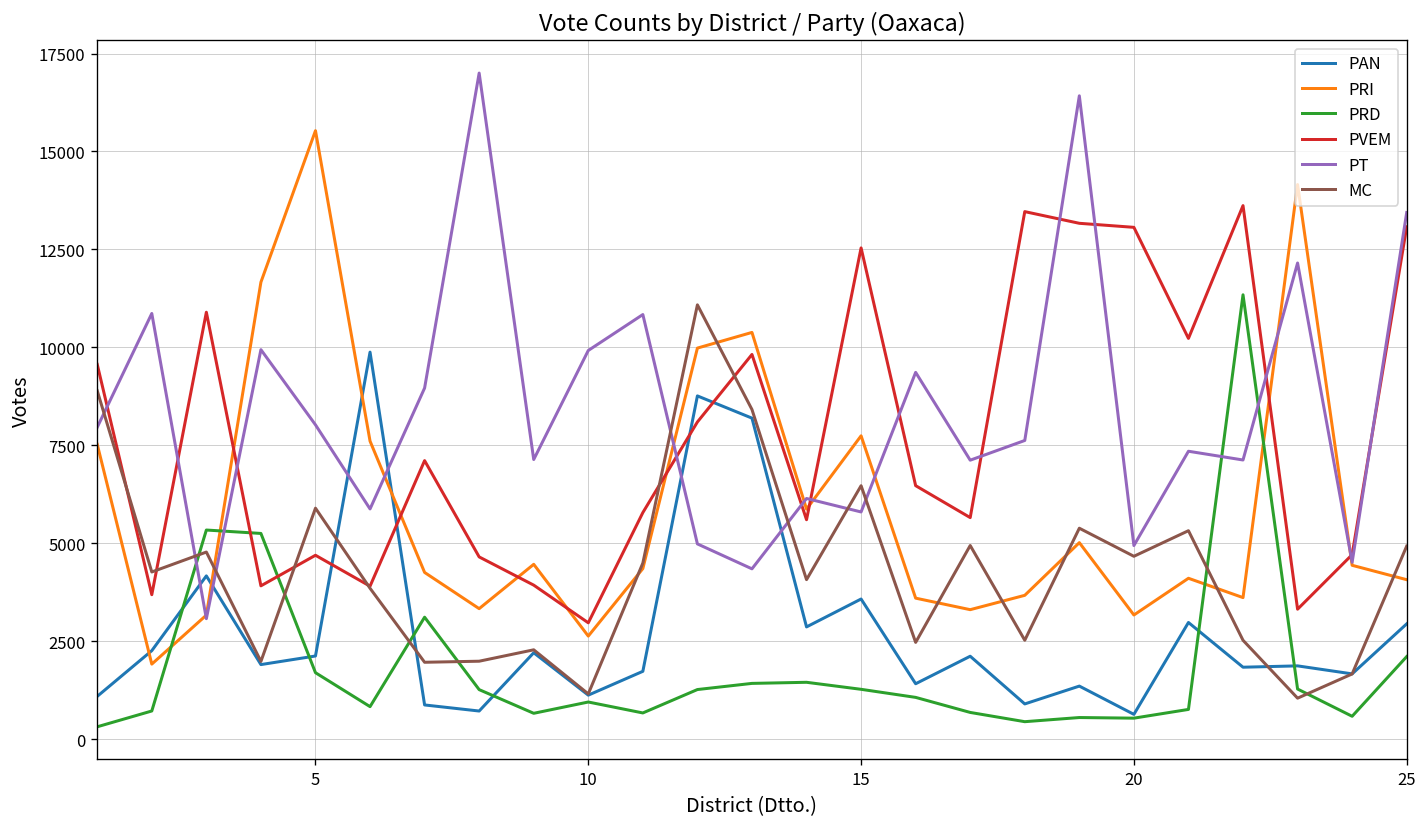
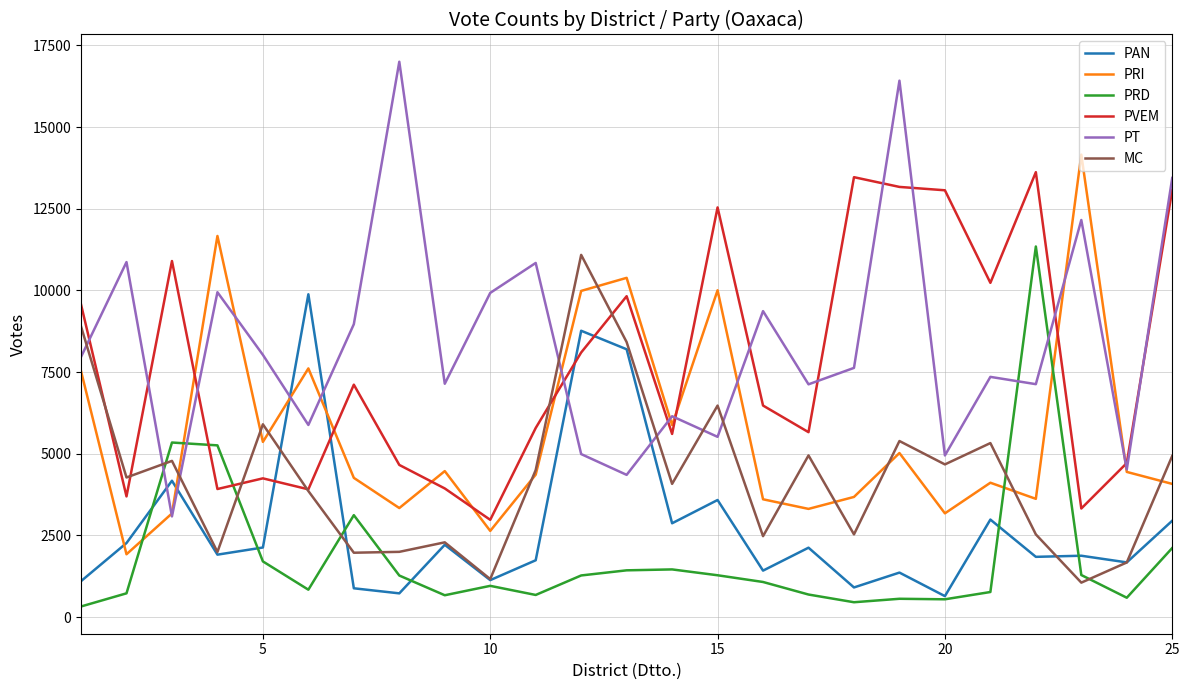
PRI, 5: 15500 -> 5400
PVEM, 5: 4700 -> 4200
PRI, 15: 7700 -> 10000
PT, 15: 5800 -> 5500
